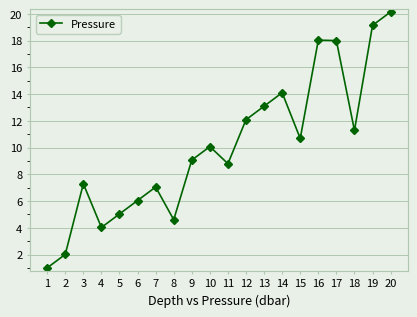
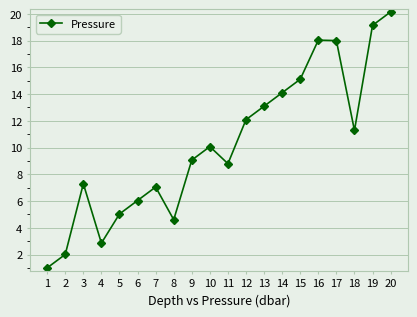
4: 4.0 -> 2.9
15: 10.7 -> 15.1
